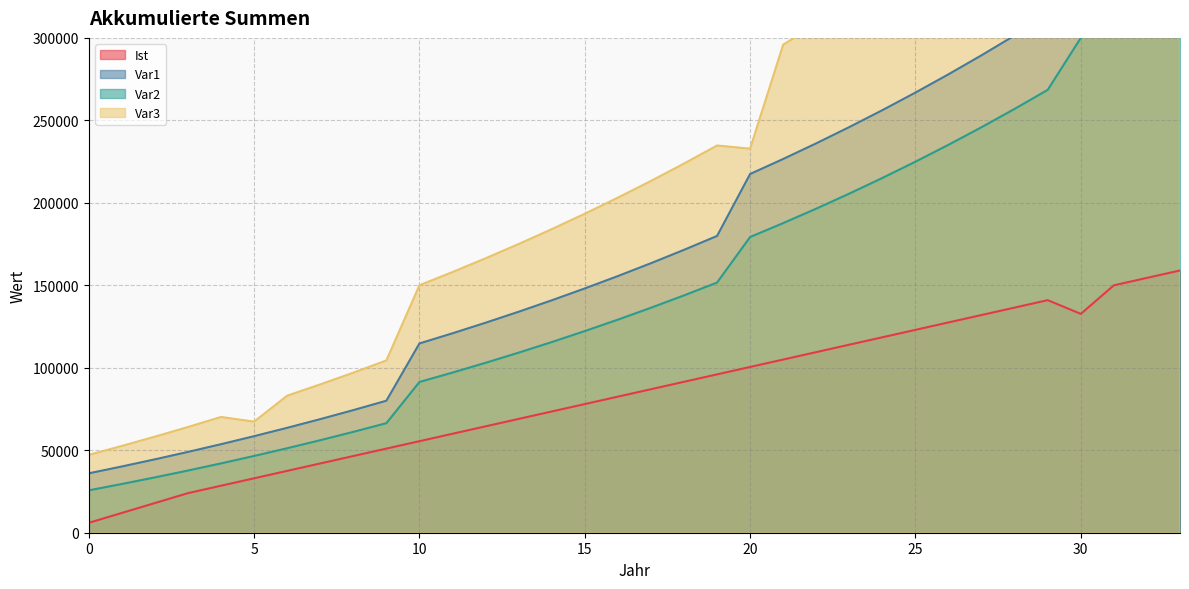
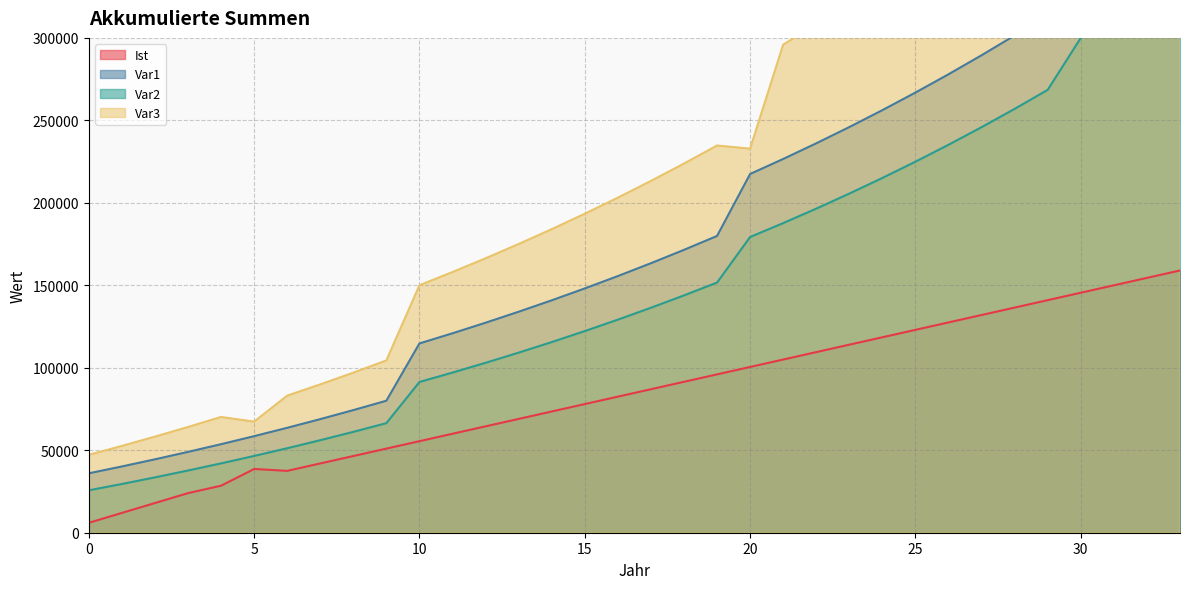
Ist, 5: 33000 -> 39000
Ist, 30: 133000 -> 146000
